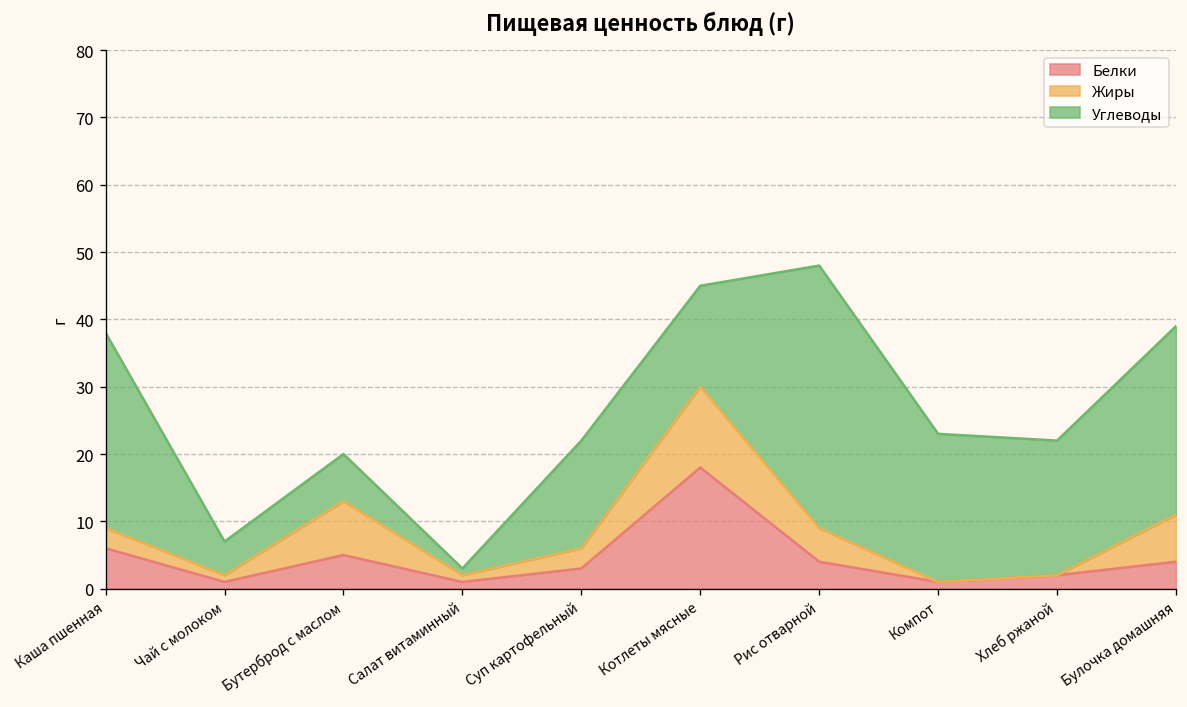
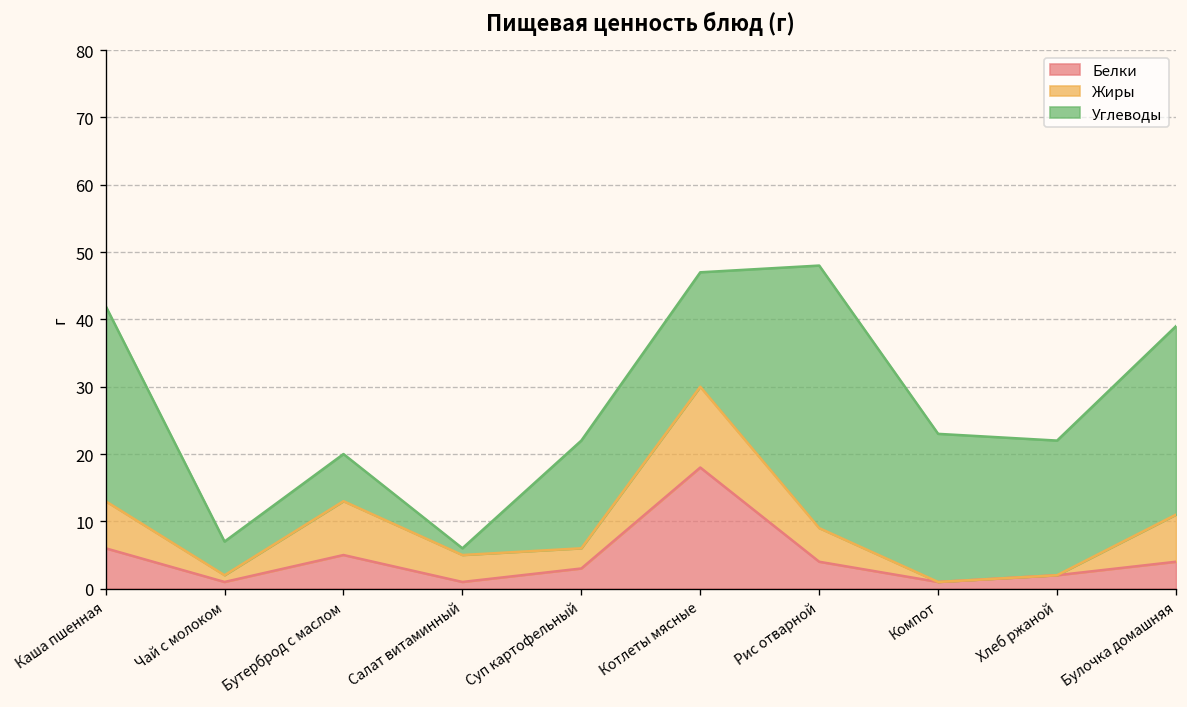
Жиры, Каша пшенная: 3 -> 7
Жиры, Салат витаминный: 1 -> 4
Углеводы, Котлеты мясные: 15 -> 17
